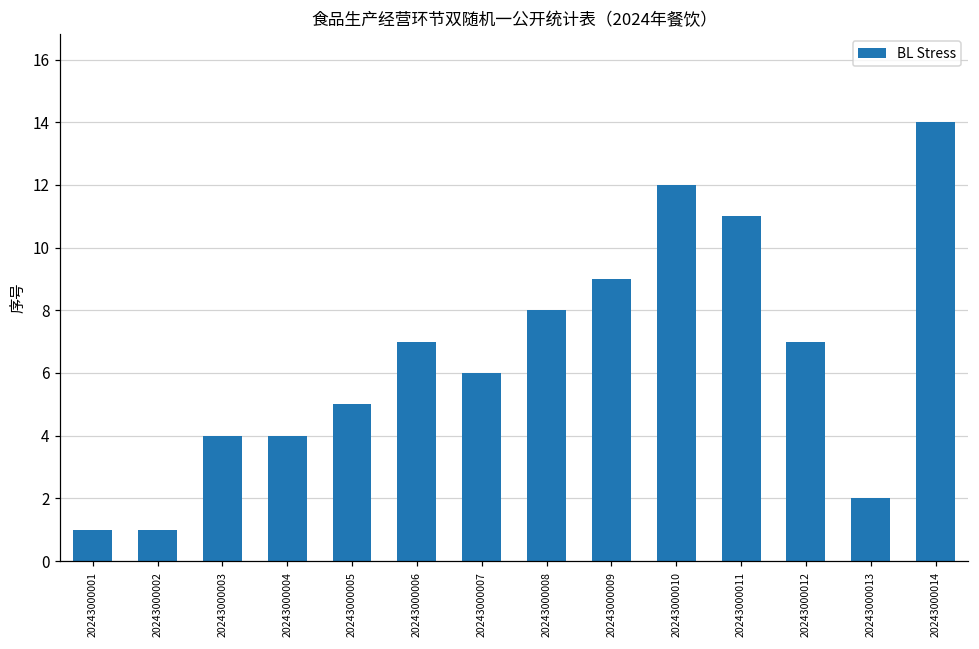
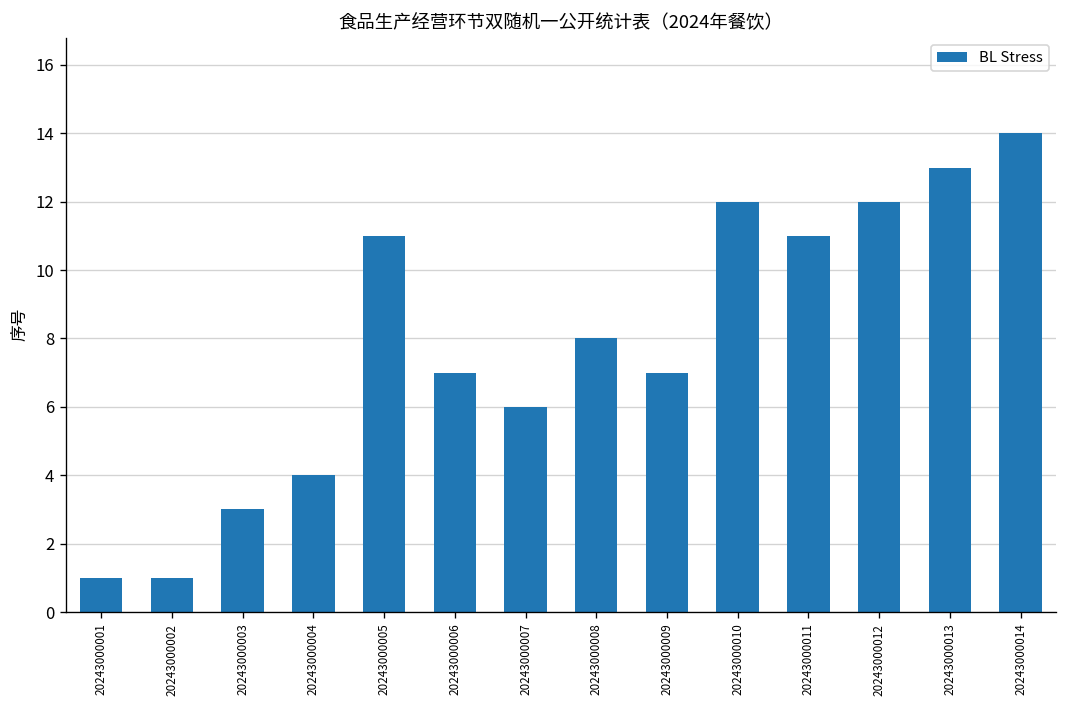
20243000003: 4 -> 3
20243000005: 5 -> 11
20243000009: 9 -> 7
20243000012: 7 -> 12
20243000013: 2 -> 13
